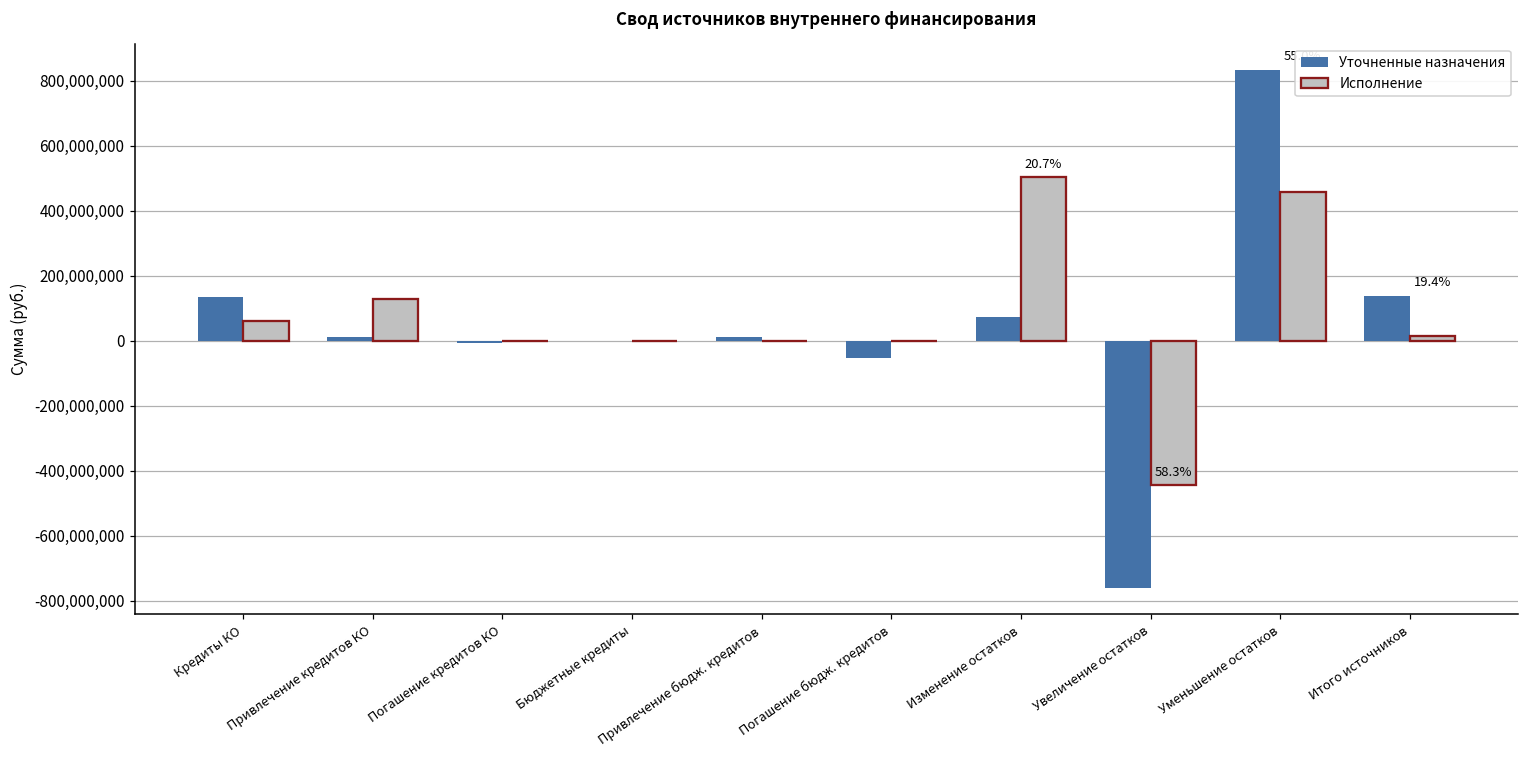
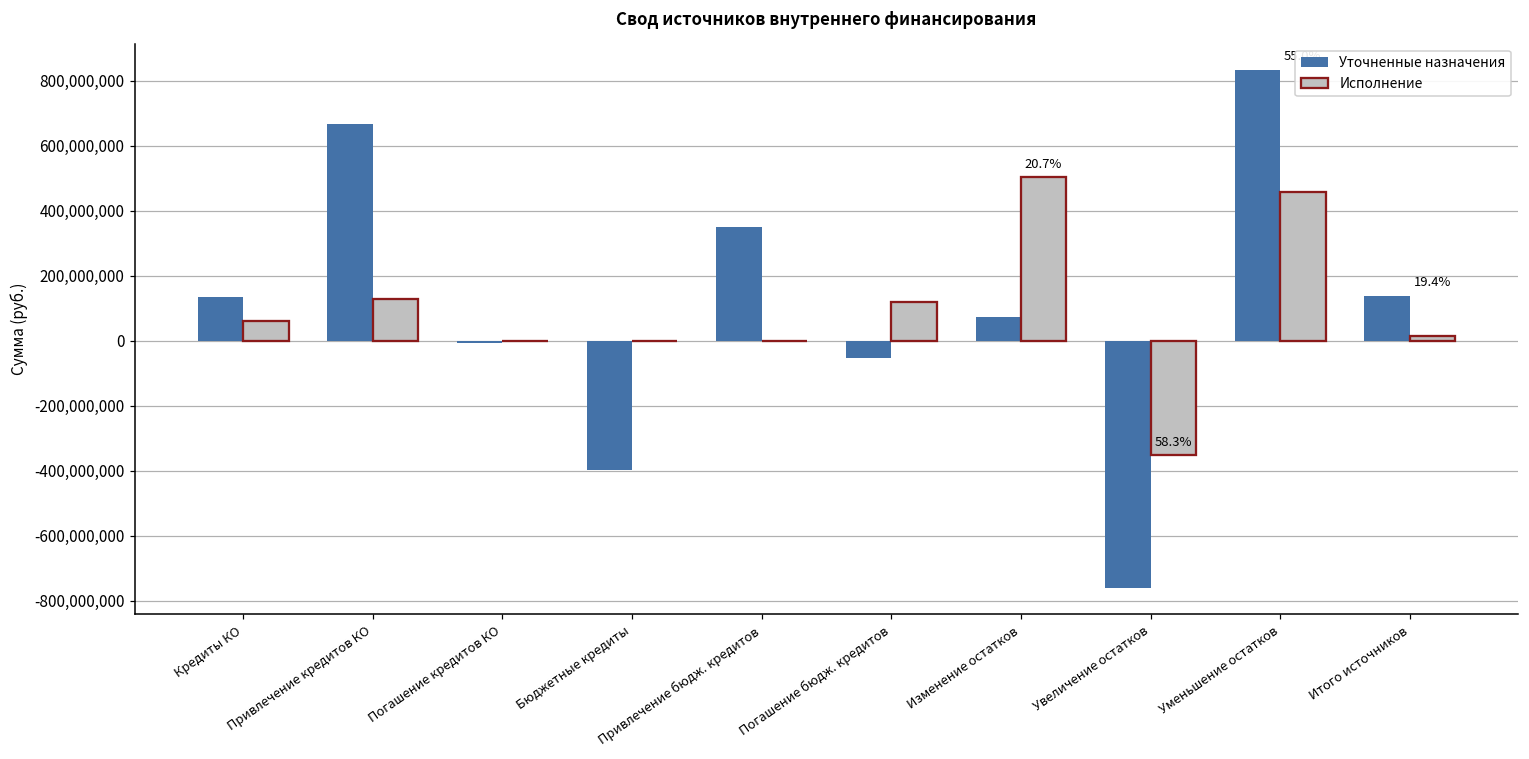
Уточненные назначения, Привлечение кредитов КО: 10,000,000 -> 670,000,000
Уточненные назначения, Бюджетные кредиты: 0 -> -400,000,000
Уточненные назначения, Привлечение бюдж. кредитов: 10,000,000 -> 350,000,000
Исполнение, Погашение бюдж. кредитов: 0 -> 120,000,000
Исполнение, Увеличение остатков: -440,000,000 -> -350,000,000
